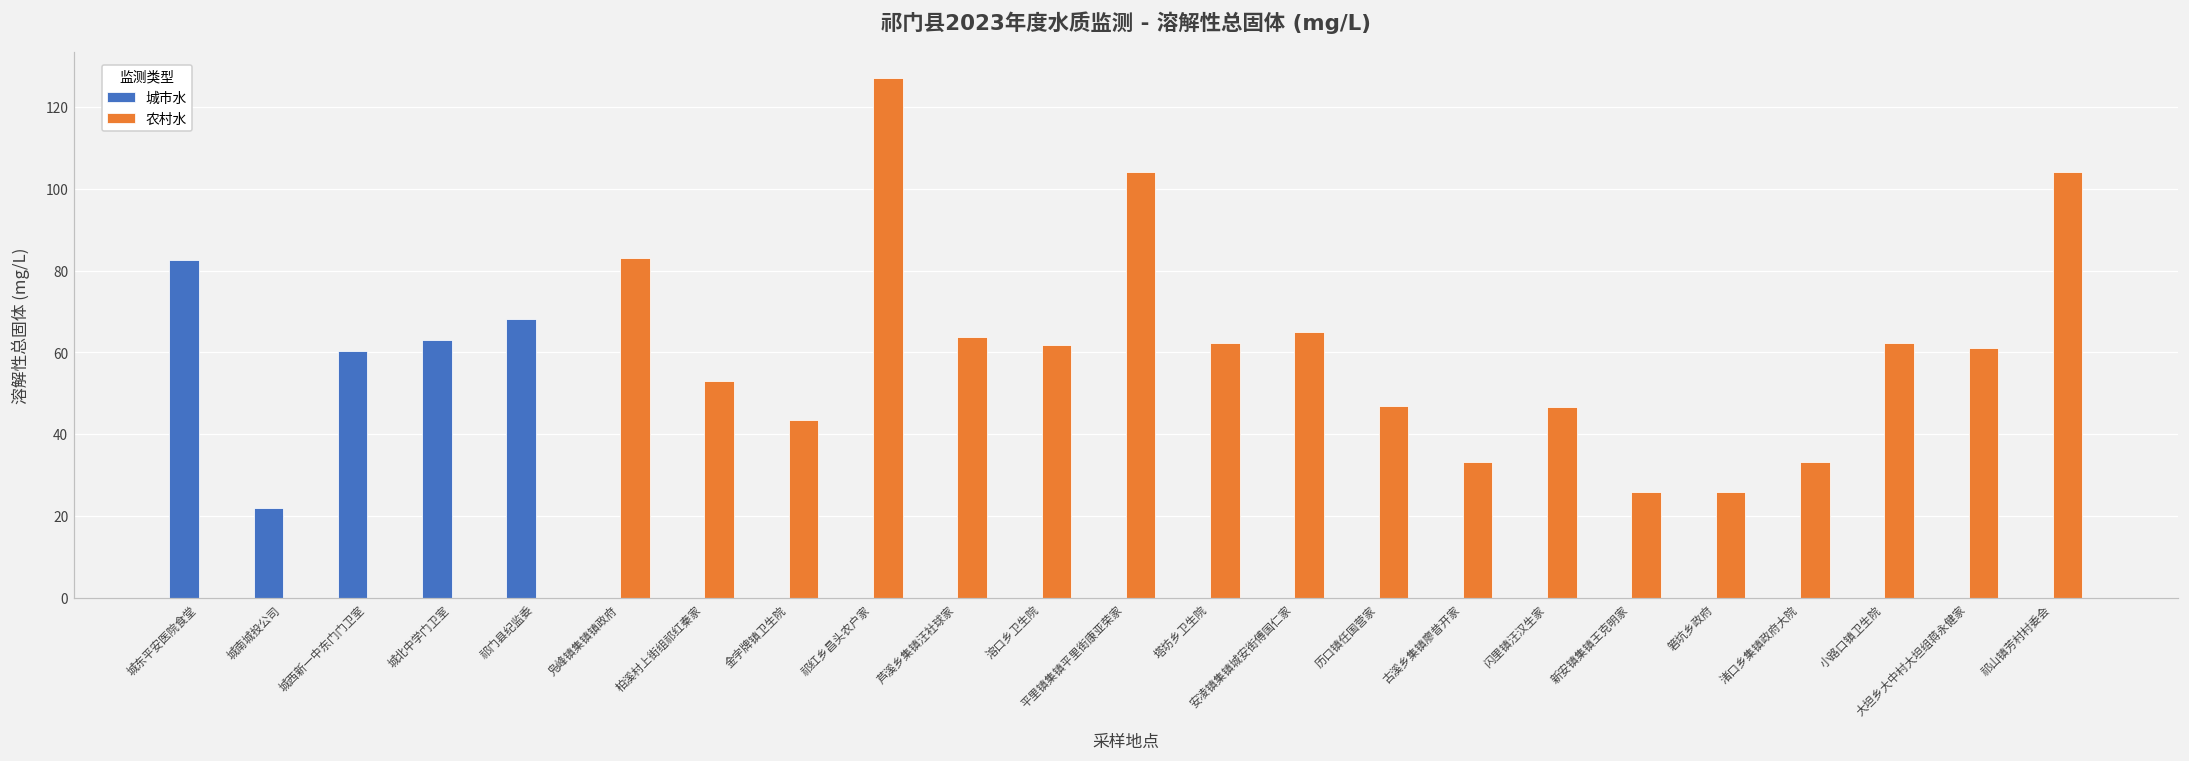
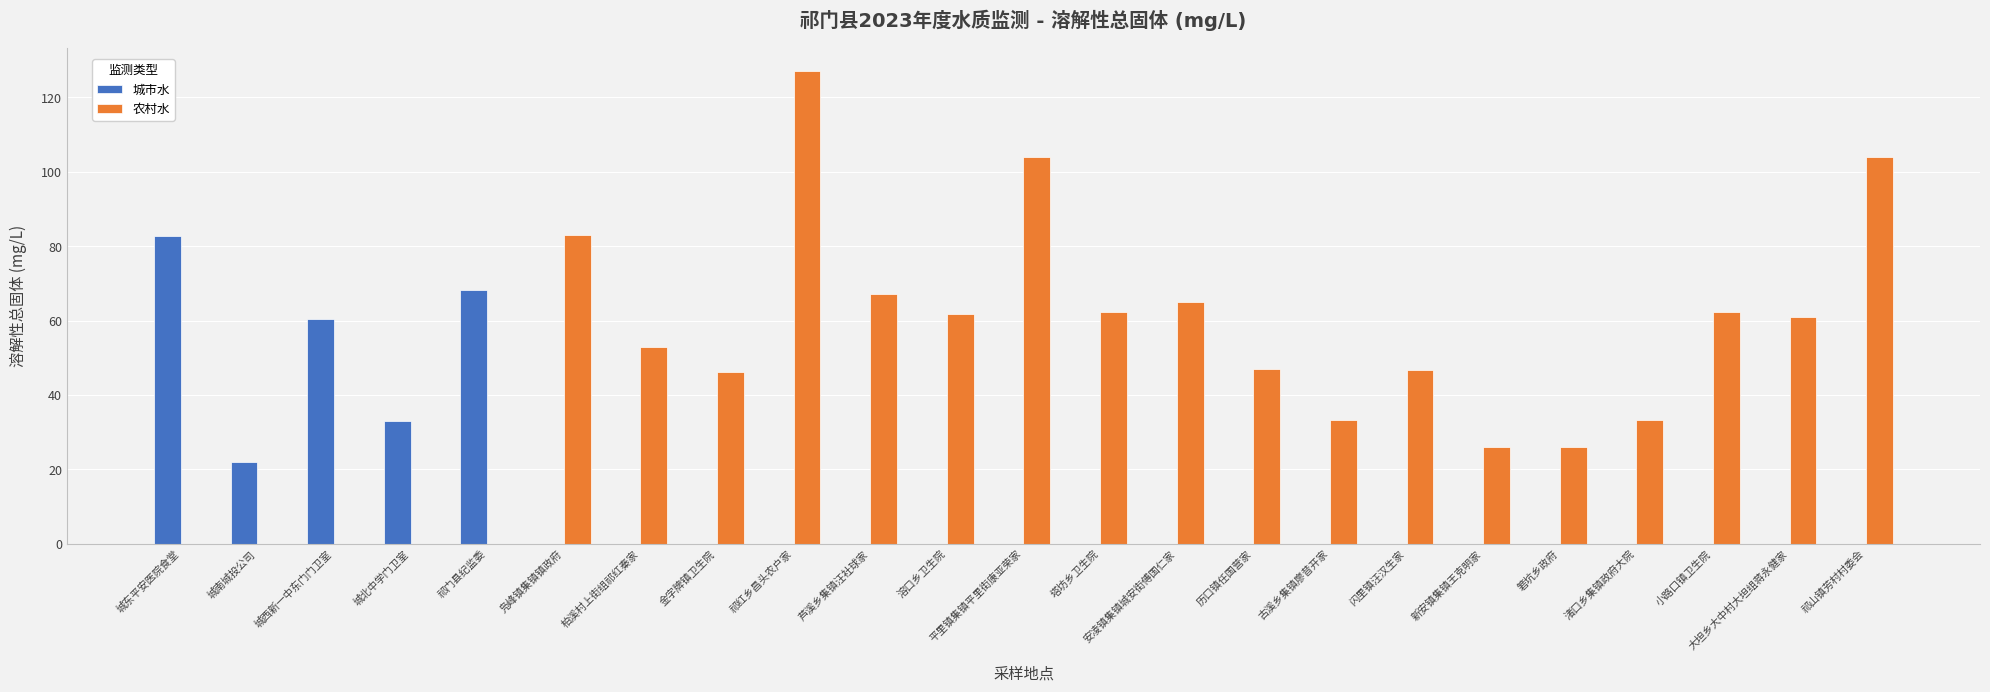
城市水, 城北中学门卫室: 63 -> 33
农村水, 金字牌镇卫生院: 43 -> 46
农村水, 芦溪乡集镇汪社球家: 64 -> 67
